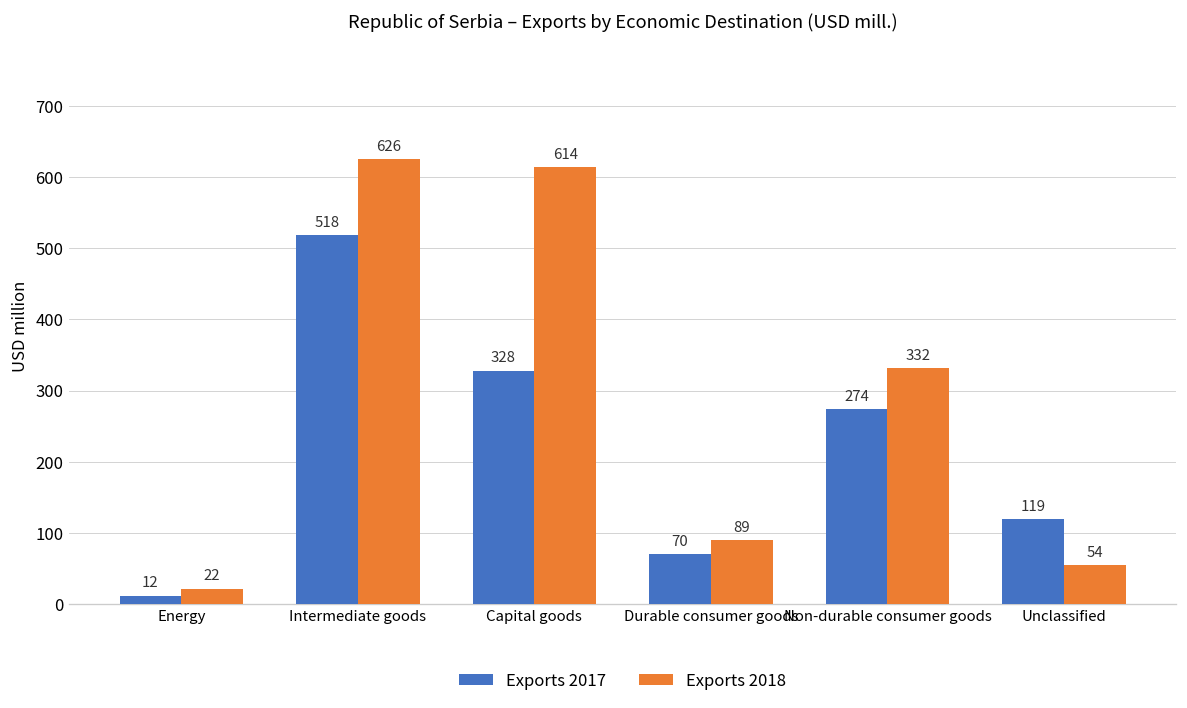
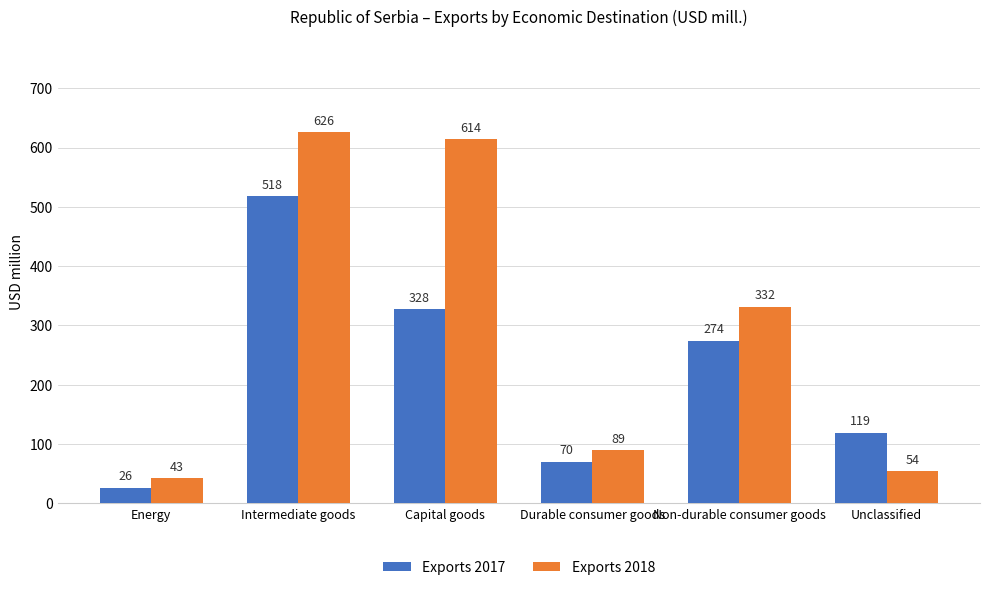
Exports 2017, Energy: 12 -> 26
Exports 2018, Energy: 22 -> 43
